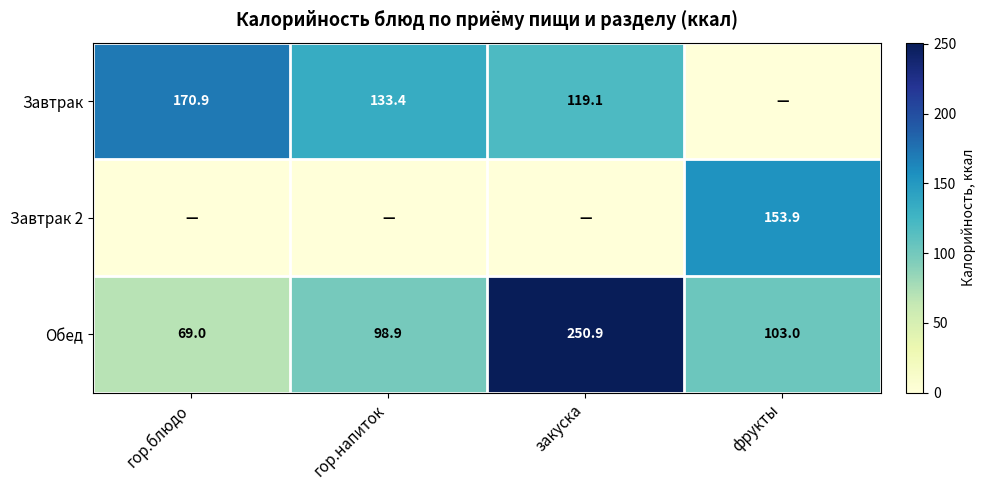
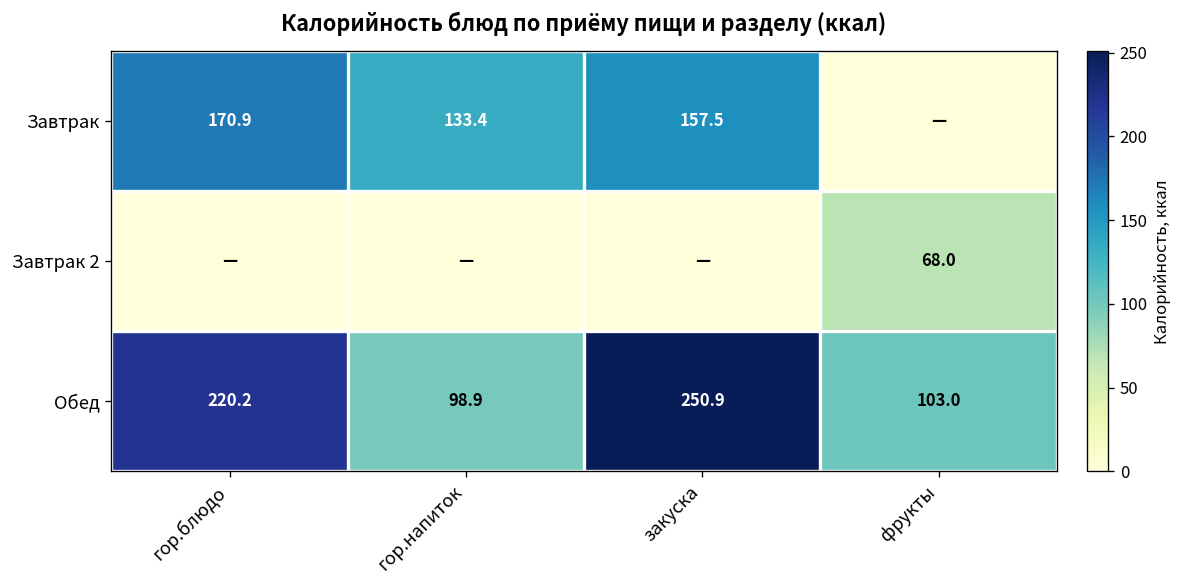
Завтрак, закуска: 119.1 -> 157.5
Завтрак 2, фрукты: 153.9 -> 68.0
Обед, гор.блюдо: 69.0 -> 220.2
